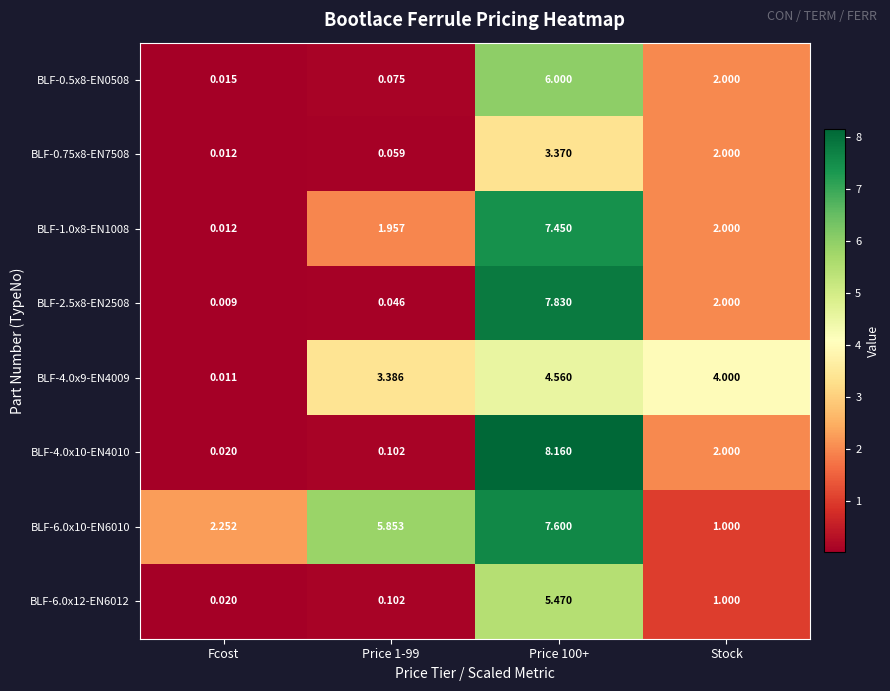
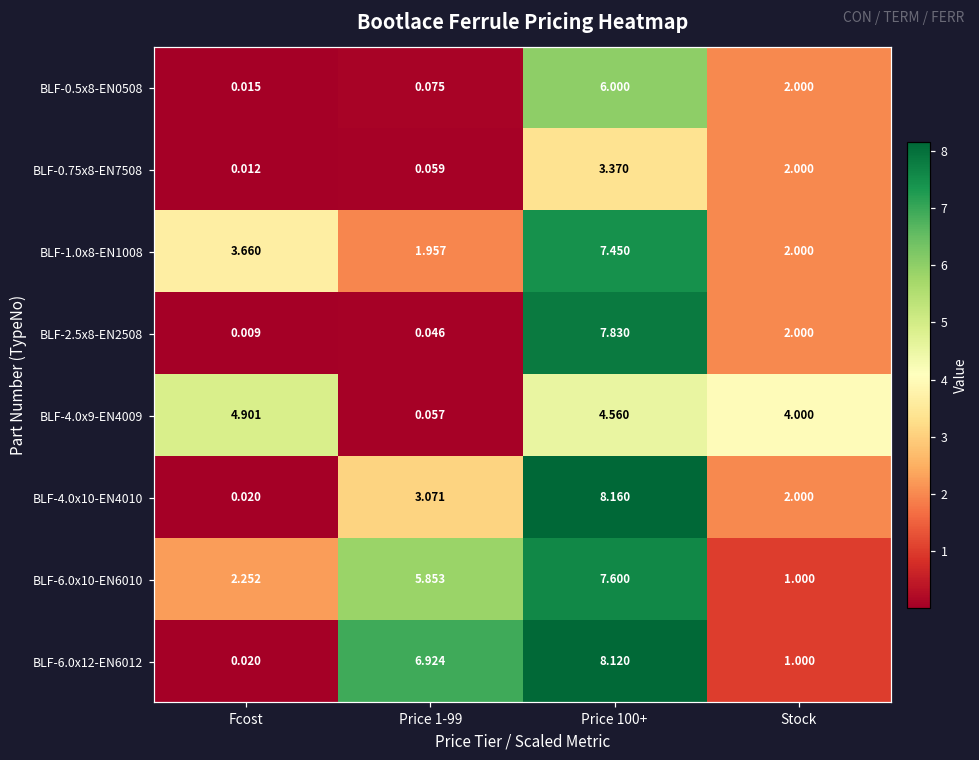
BLF-1.0x8-EN1008, Fcost: 0.012 -> 3.660
BLF-4.0x9-EN4009, Fcost: 0.011 -> 4.901
BLF-4.0x9-EN4009, Price 1-99: 3.386 -> 0.057
BLF-4.0x10-EN4010, Price 1-99: 0.102 -> 3.071
BLF-6.0x12-EN6012, Price 1-99: 0.102 -> 6.924
BLF-6.0x12-EN6012, Price 100+: 5.470 -> 8.120
